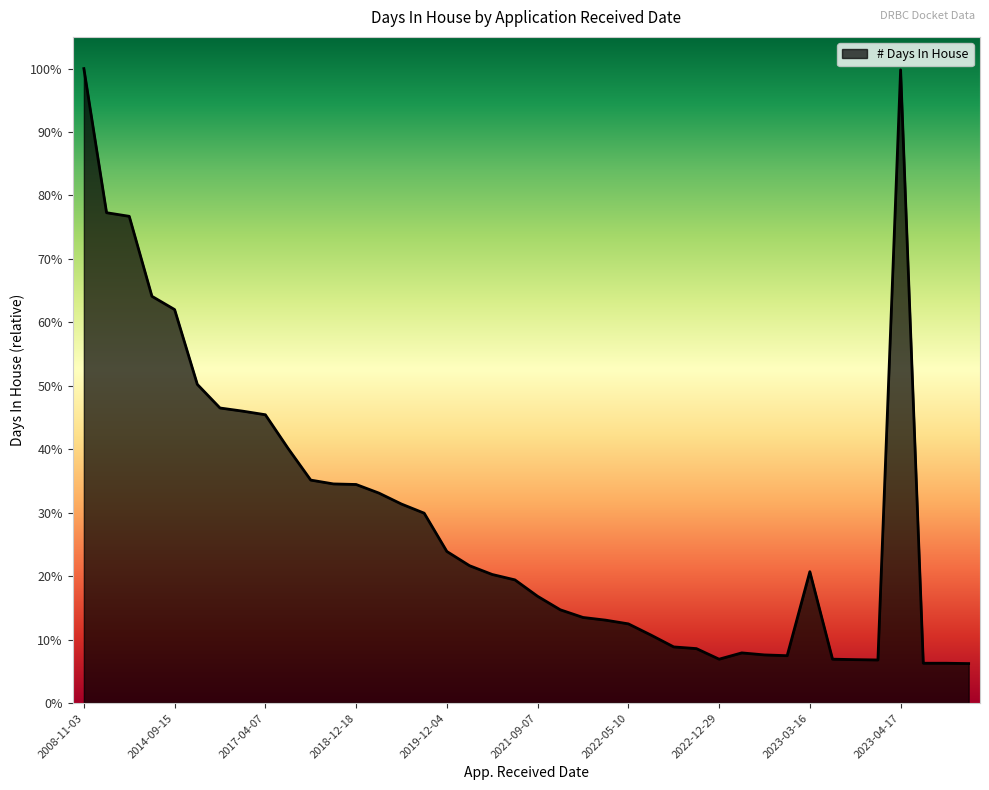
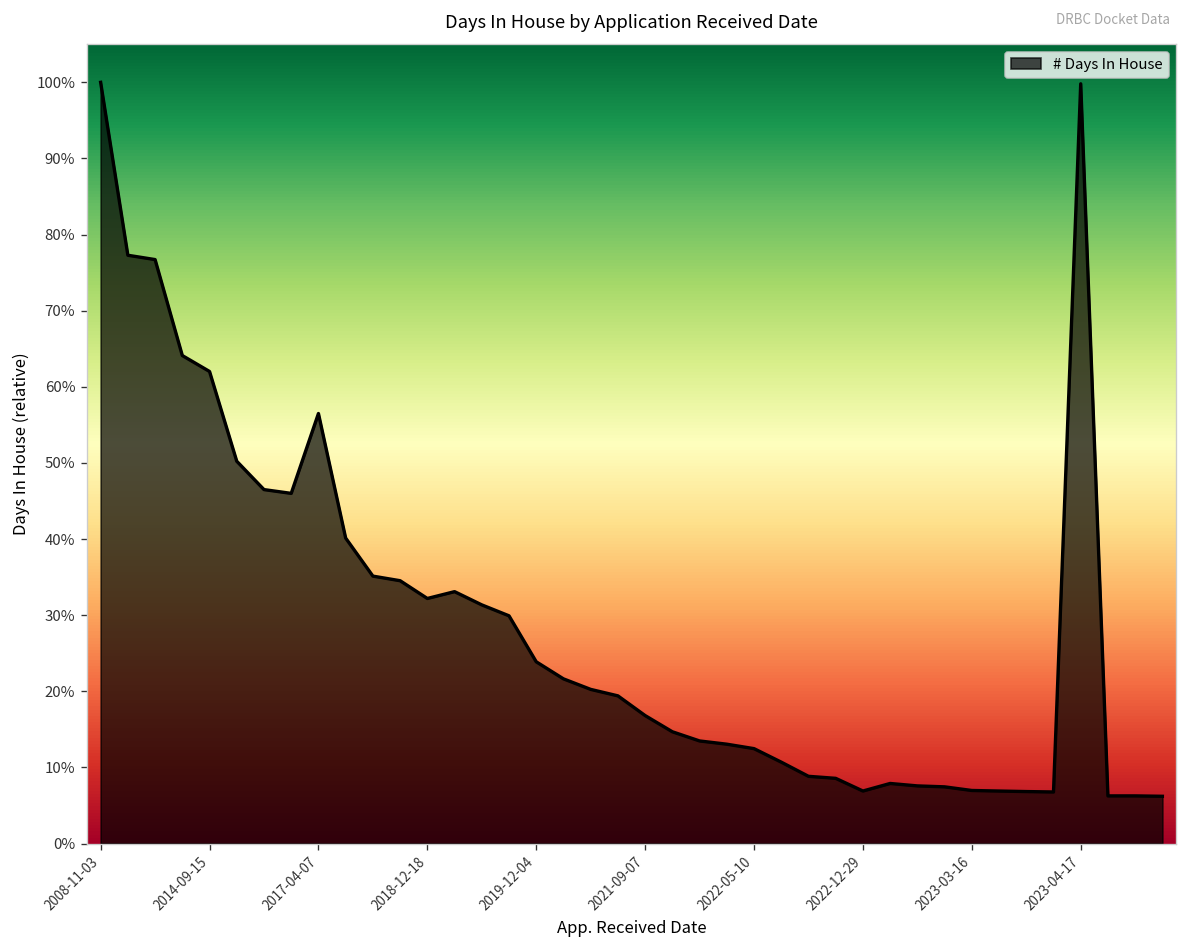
2017-04-07: 45% -> 56%
2018-12-18: 34% -> 32%
2023-03-16: 21% -> 7%
